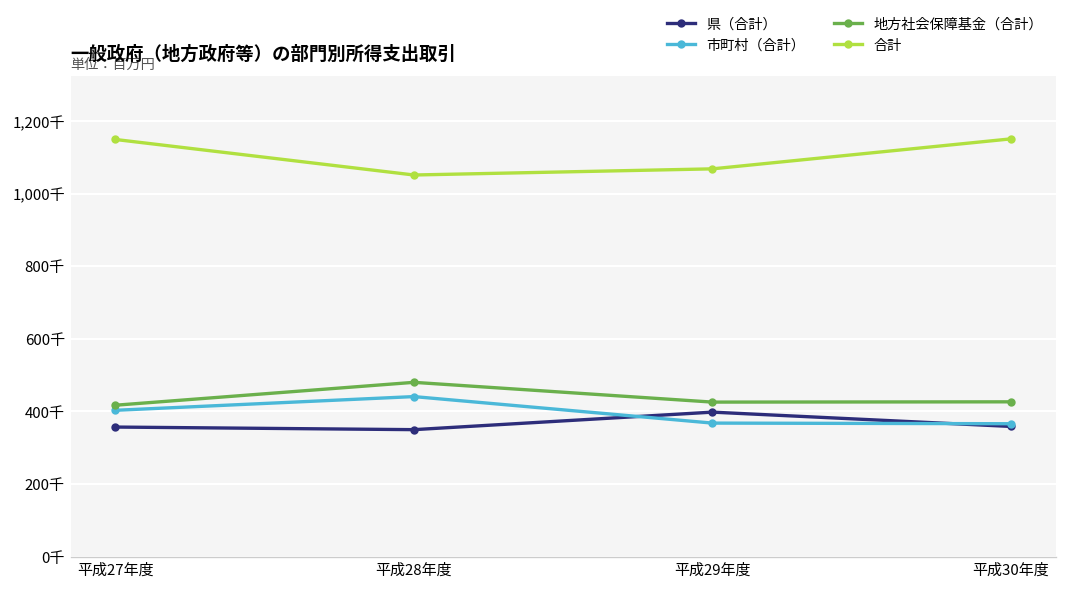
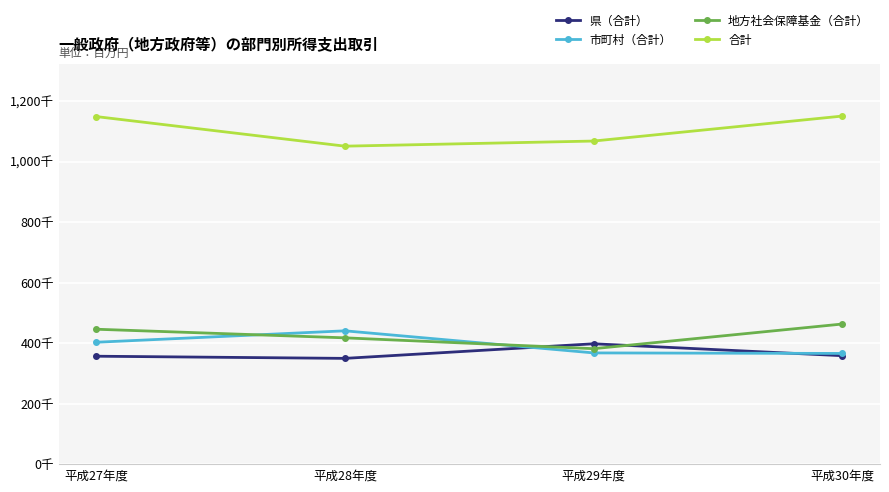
地方社会保障基金（合計）, 平成27年度: 420千 -> 450千
地方社会保障基金（合計）, 平成28年度: 480千 -> 420千
地方社会保障基金（合計）, 平成29年度: 430千 -> 380千
地方社会保障基金（合計）, 平成30年度: 430千 -> 460千
